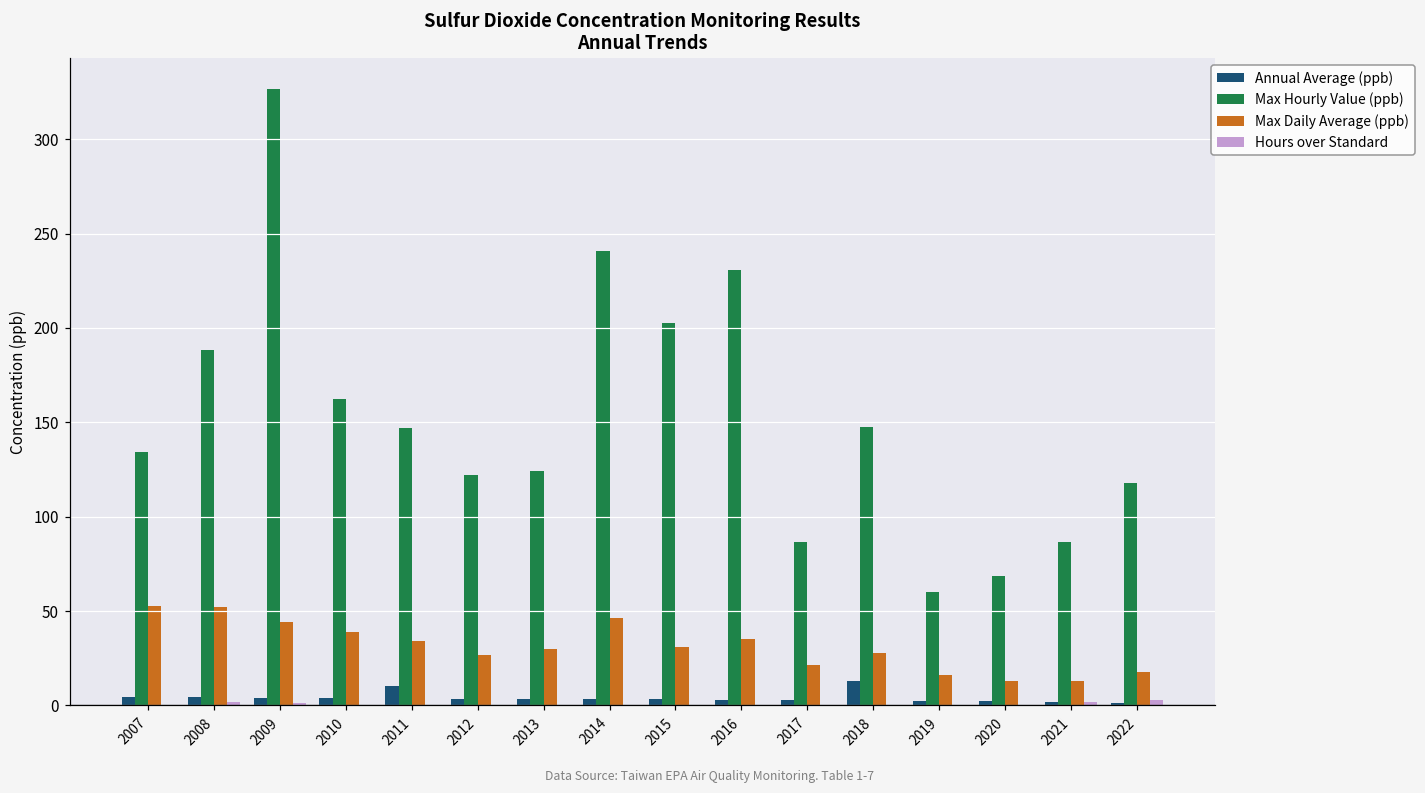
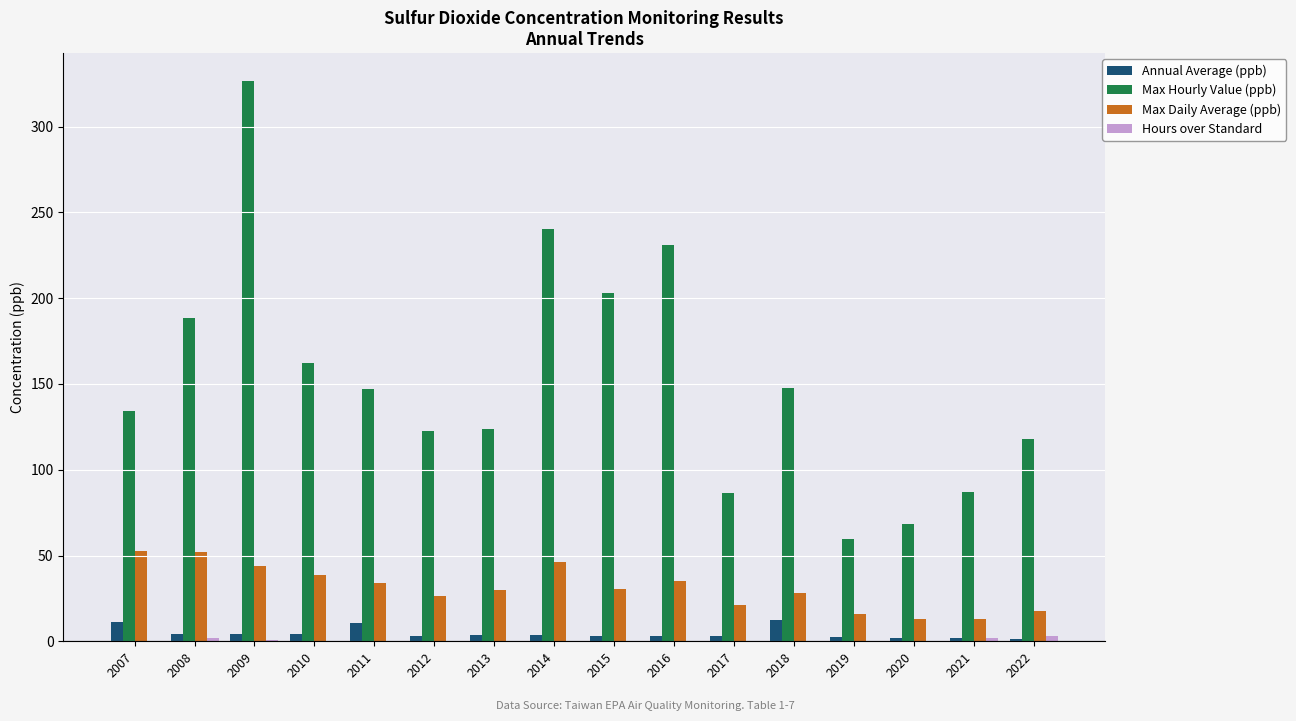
Annual Average (ppb), 2007: 5 -> 11
